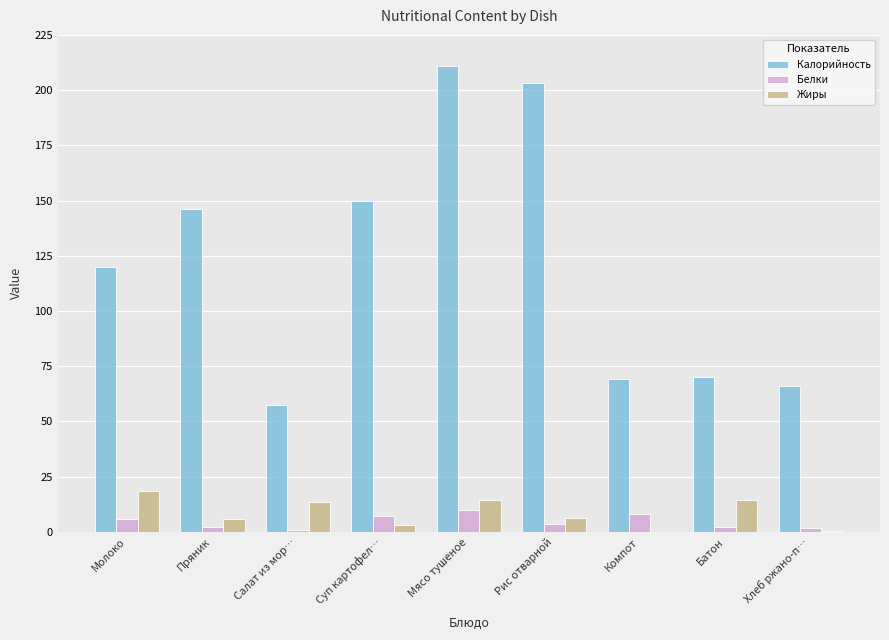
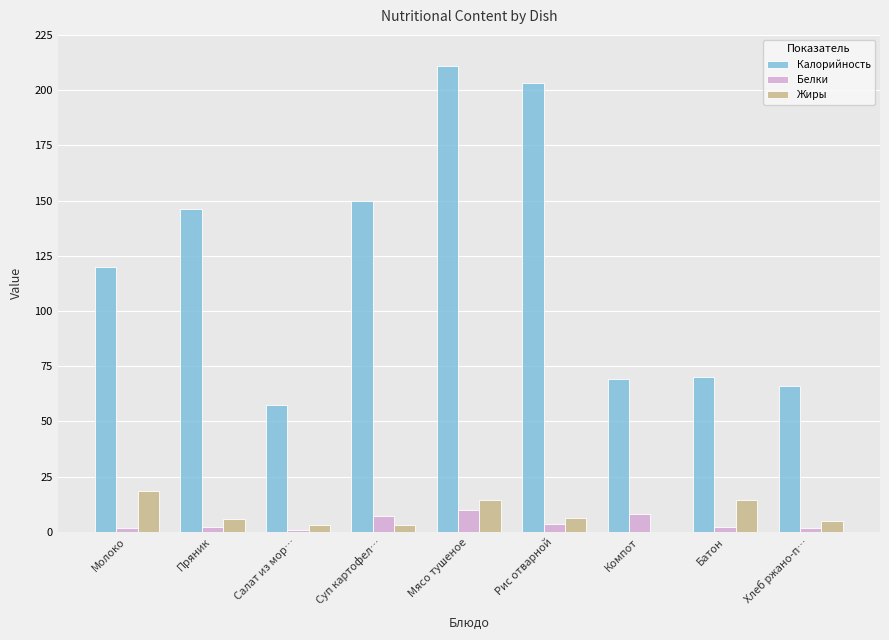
Белки, Молоко: 6 -> 2
Жиры, Салат из мор…: 14 -> 3
Жиры, Хлеб ржано-п…: 0 -> 5
